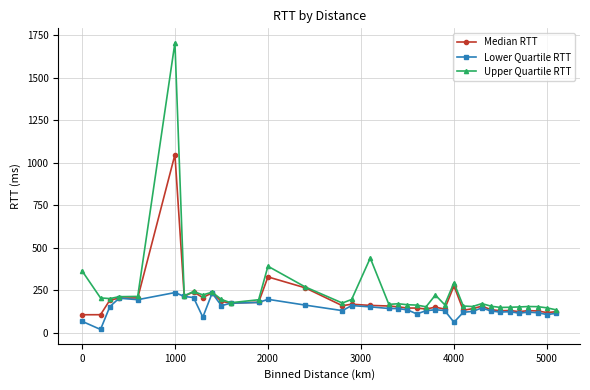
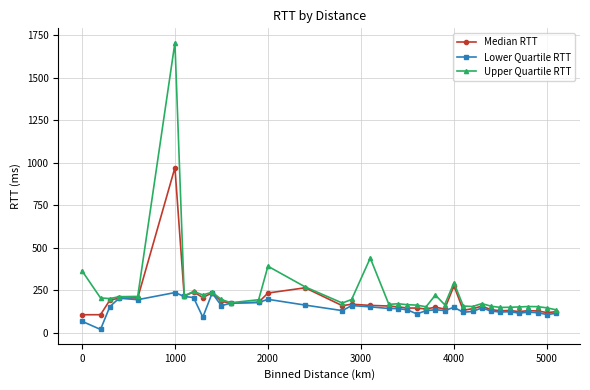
Median RTT, 1000: 1050 -> 970
Median RTT, 2000: 330 -> 230
Lower Quartile RTT, 4000: 60 -> 150
